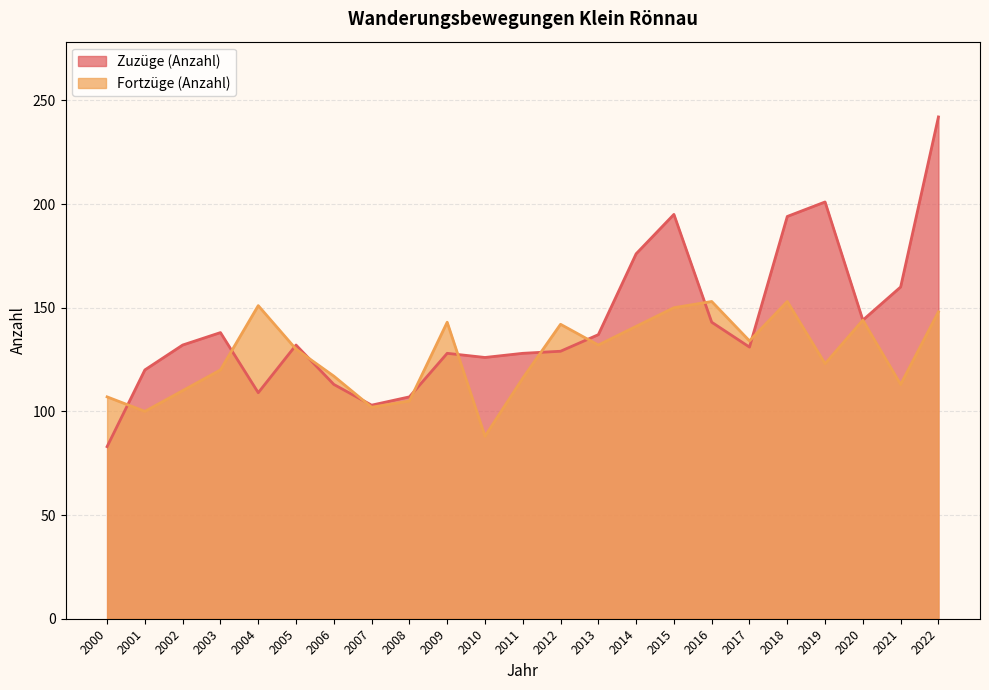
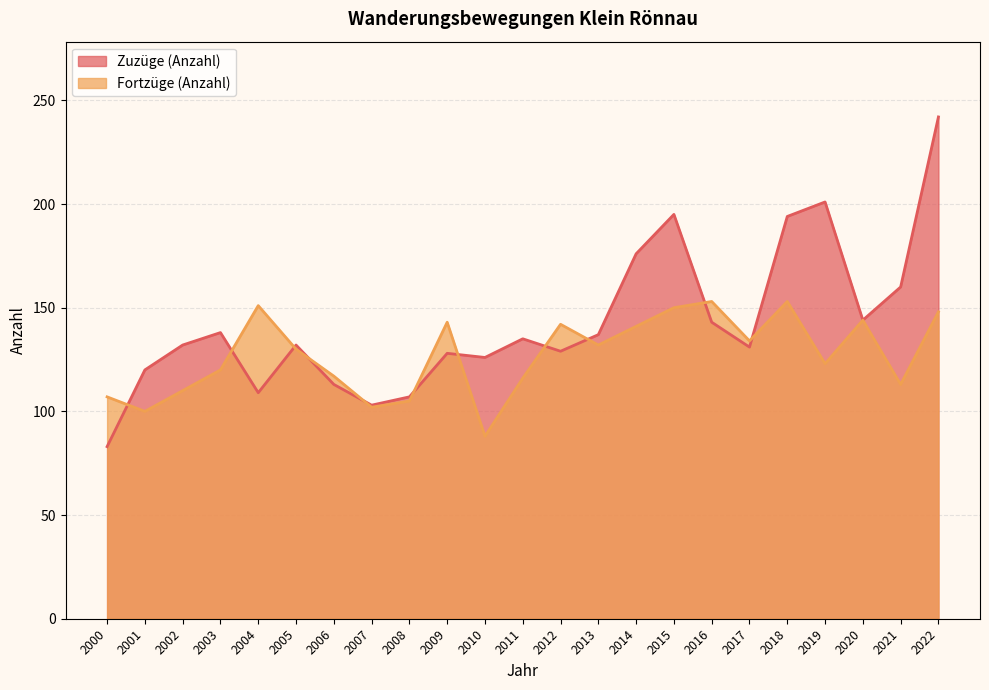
Zuzüge (Anzahl), 2011: 128 -> 135
